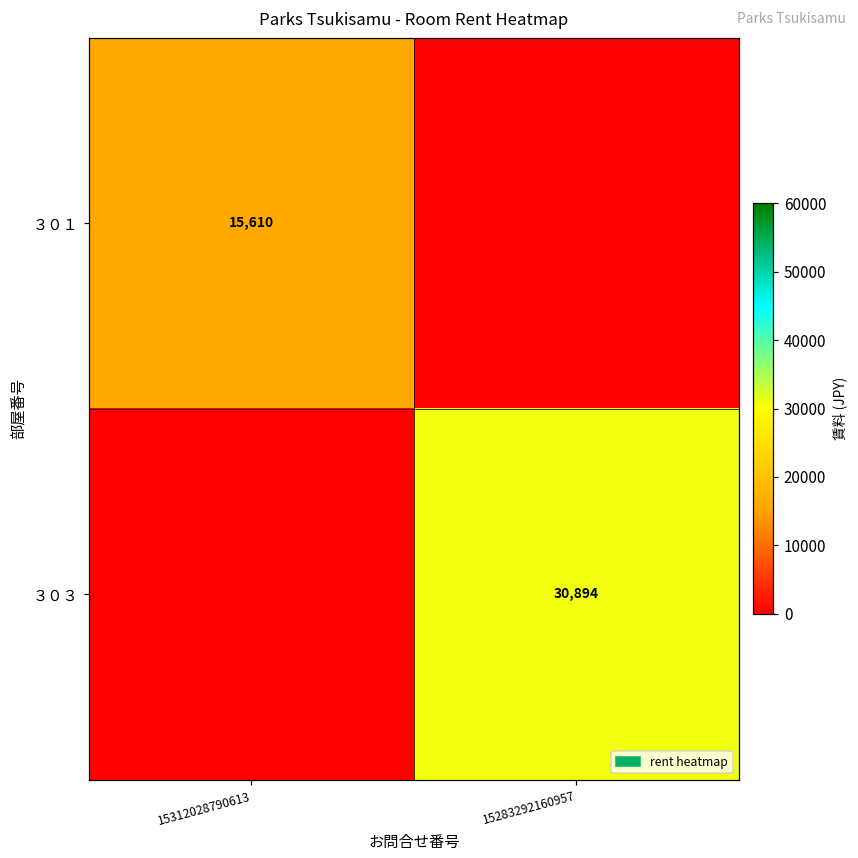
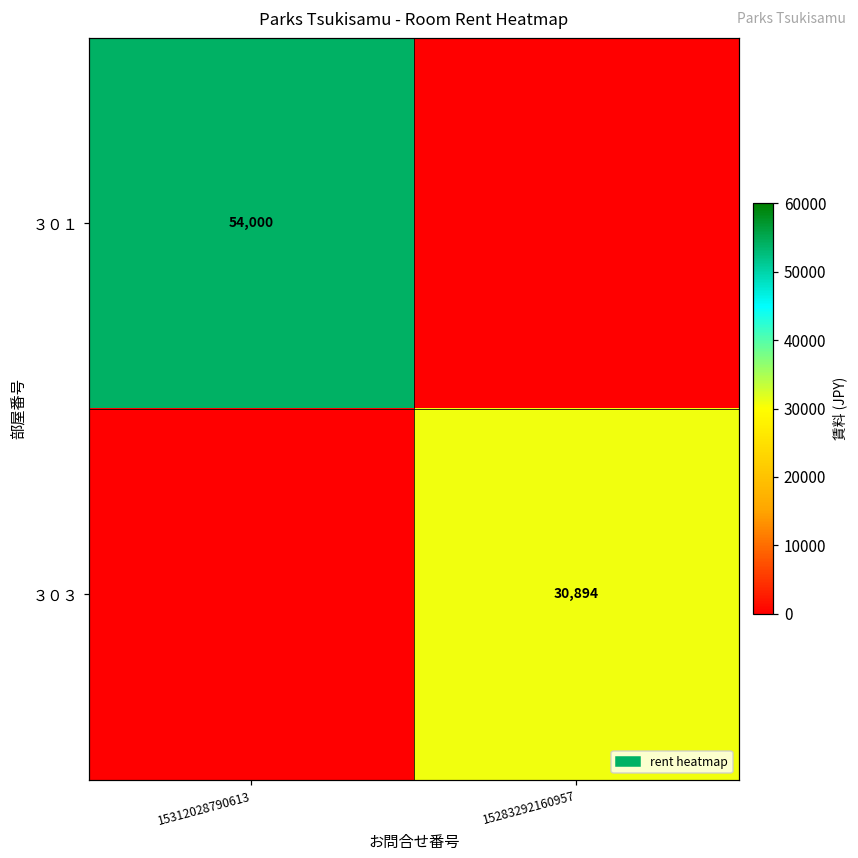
３０１, 15312028790613: 15,610 -> 54,000
